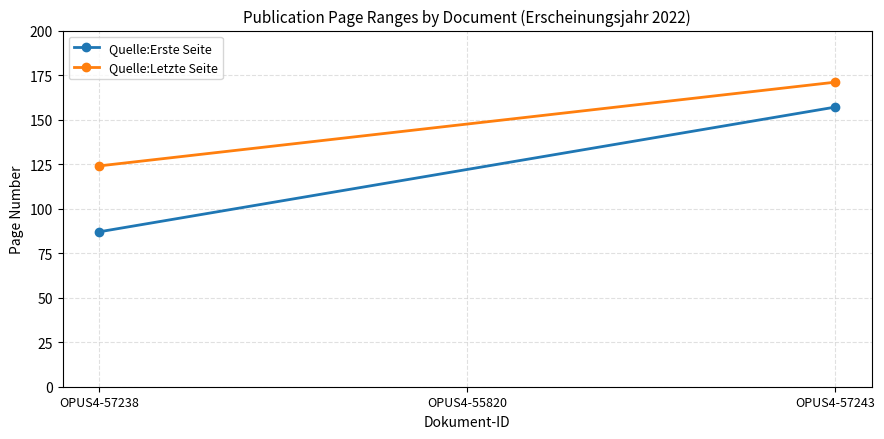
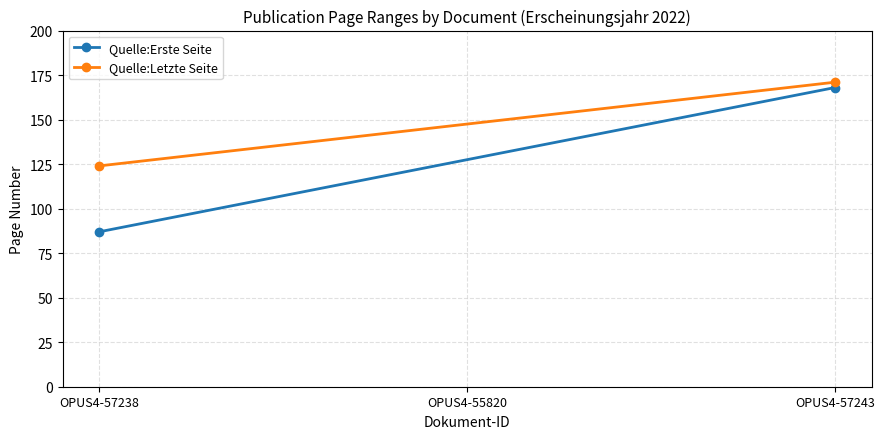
Quelle:Erste Seite, OPUS4-57243: 157 -> 168
